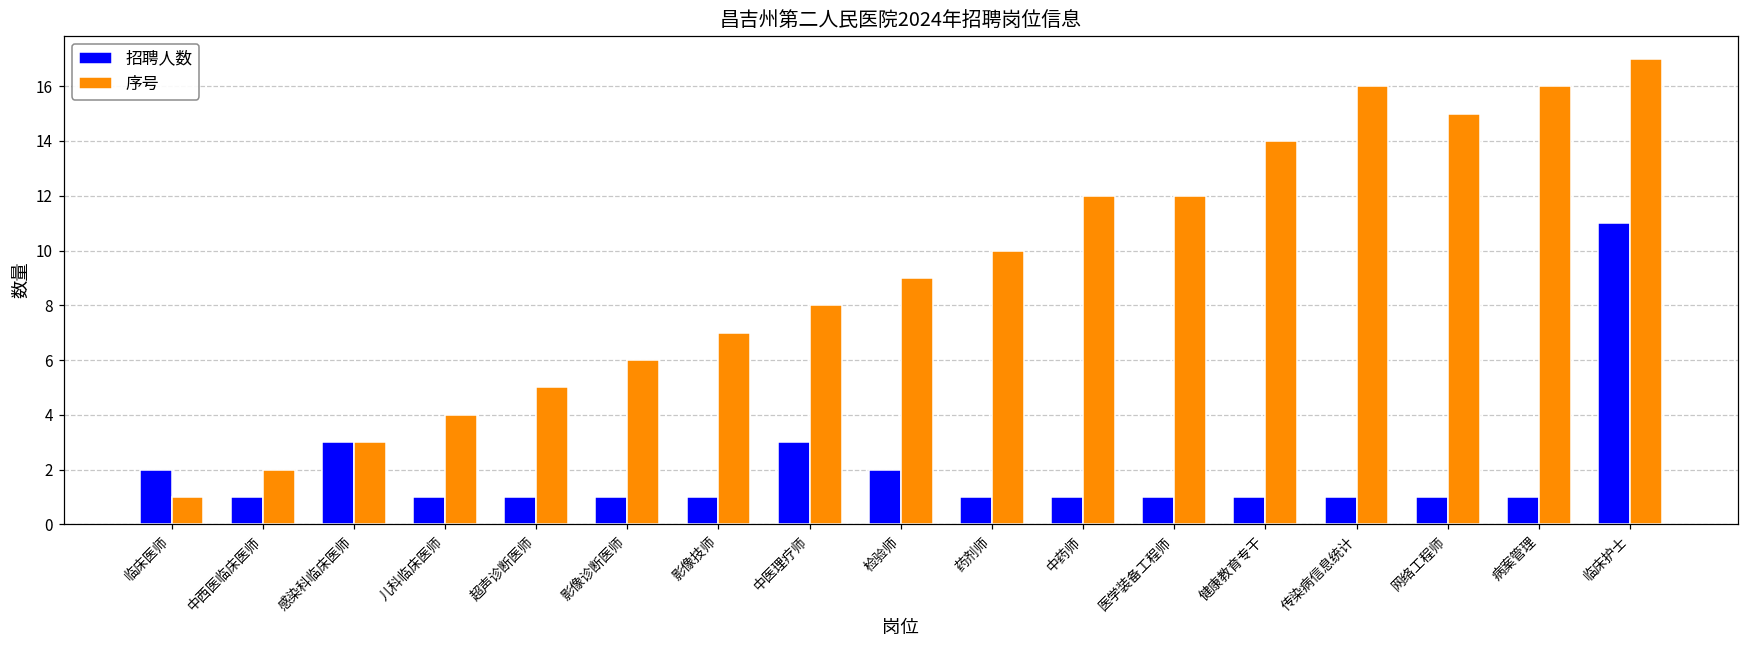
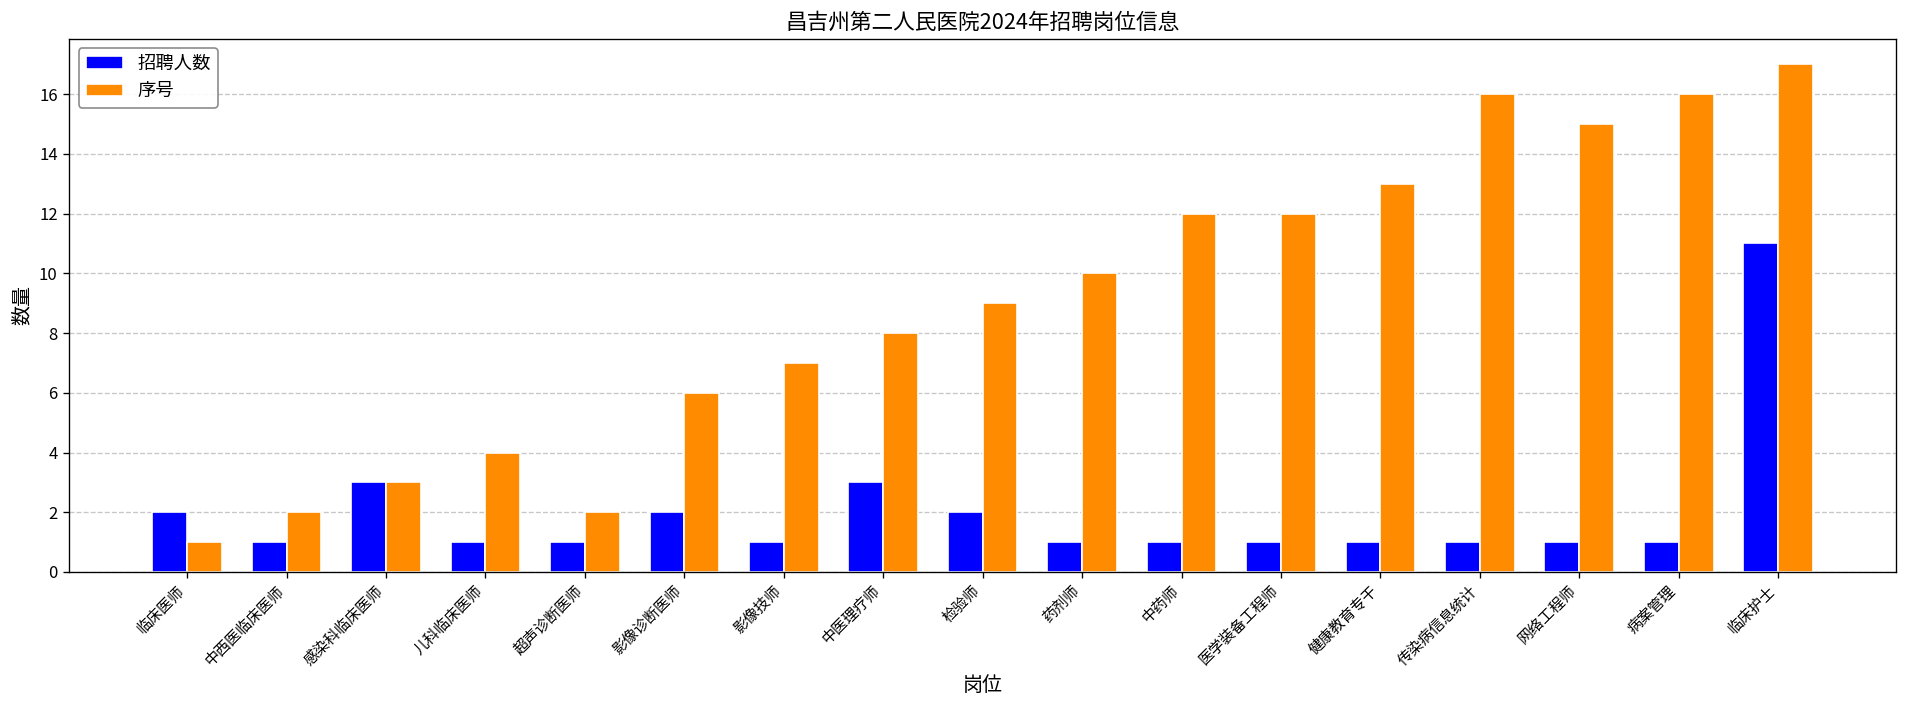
序号, 超声诊断医师: 5 -> 2
招聘人数, 影像诊断医师: 1 -> 2
序号, 健康教育专干: 14 -> 13
